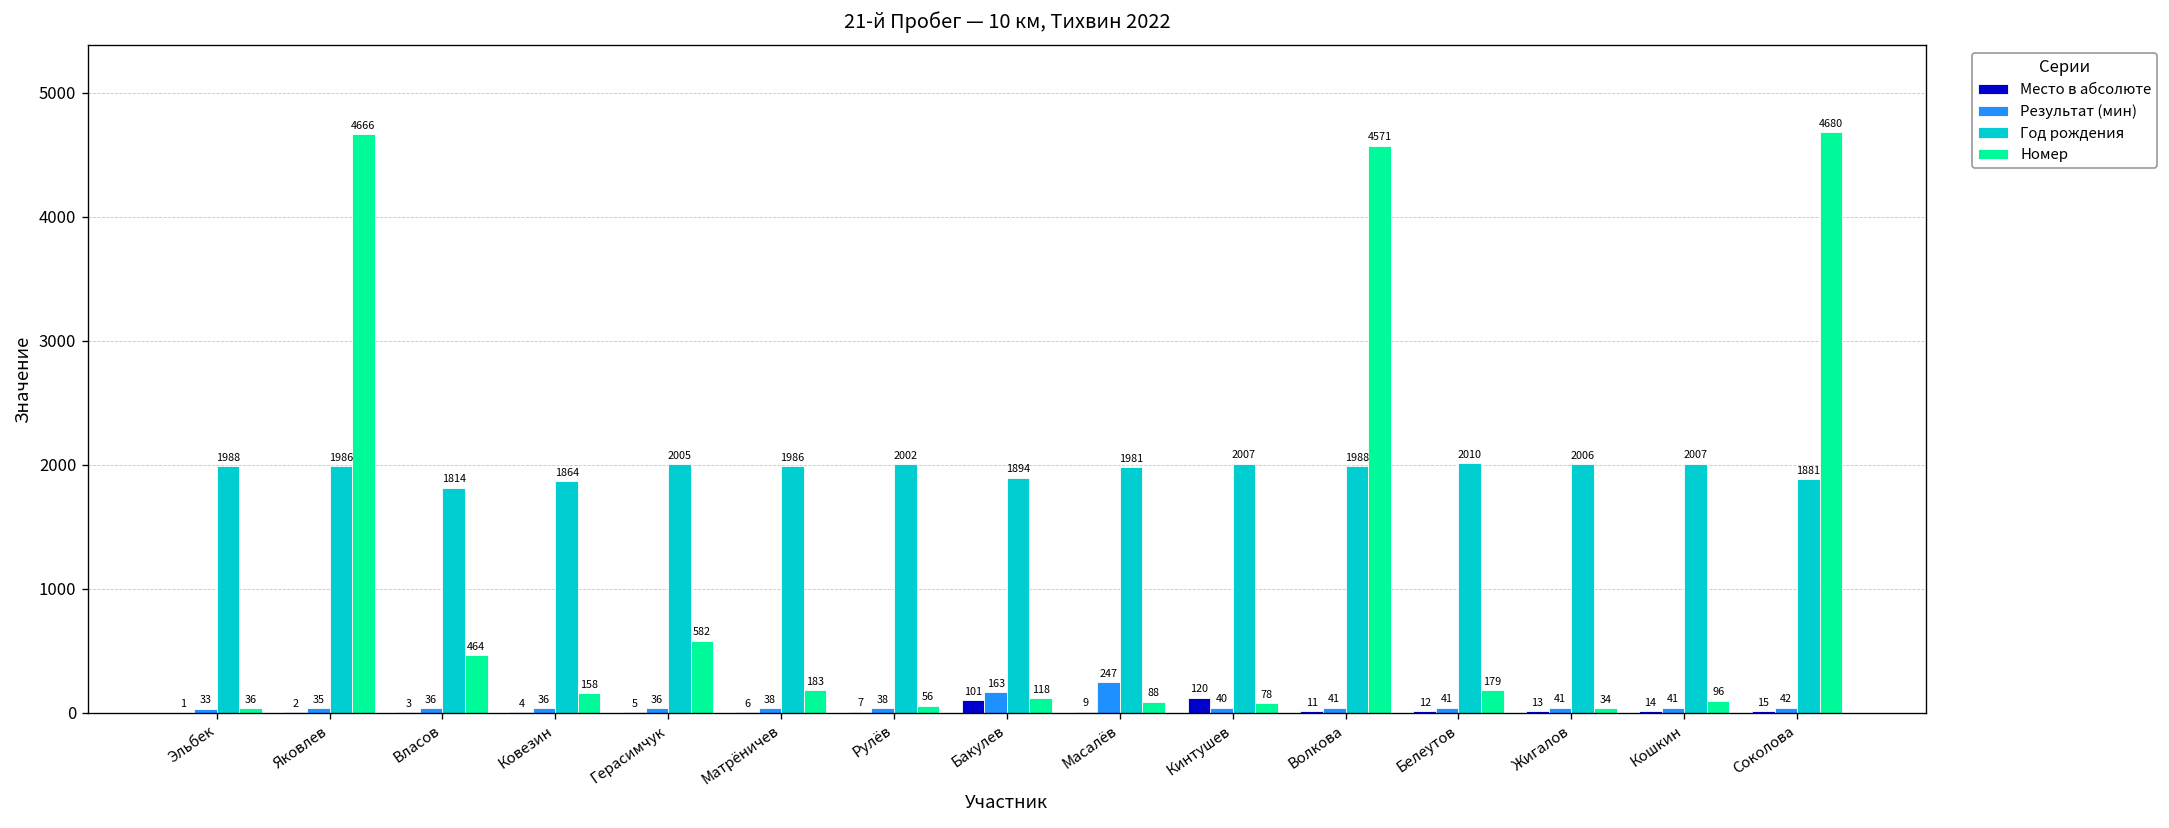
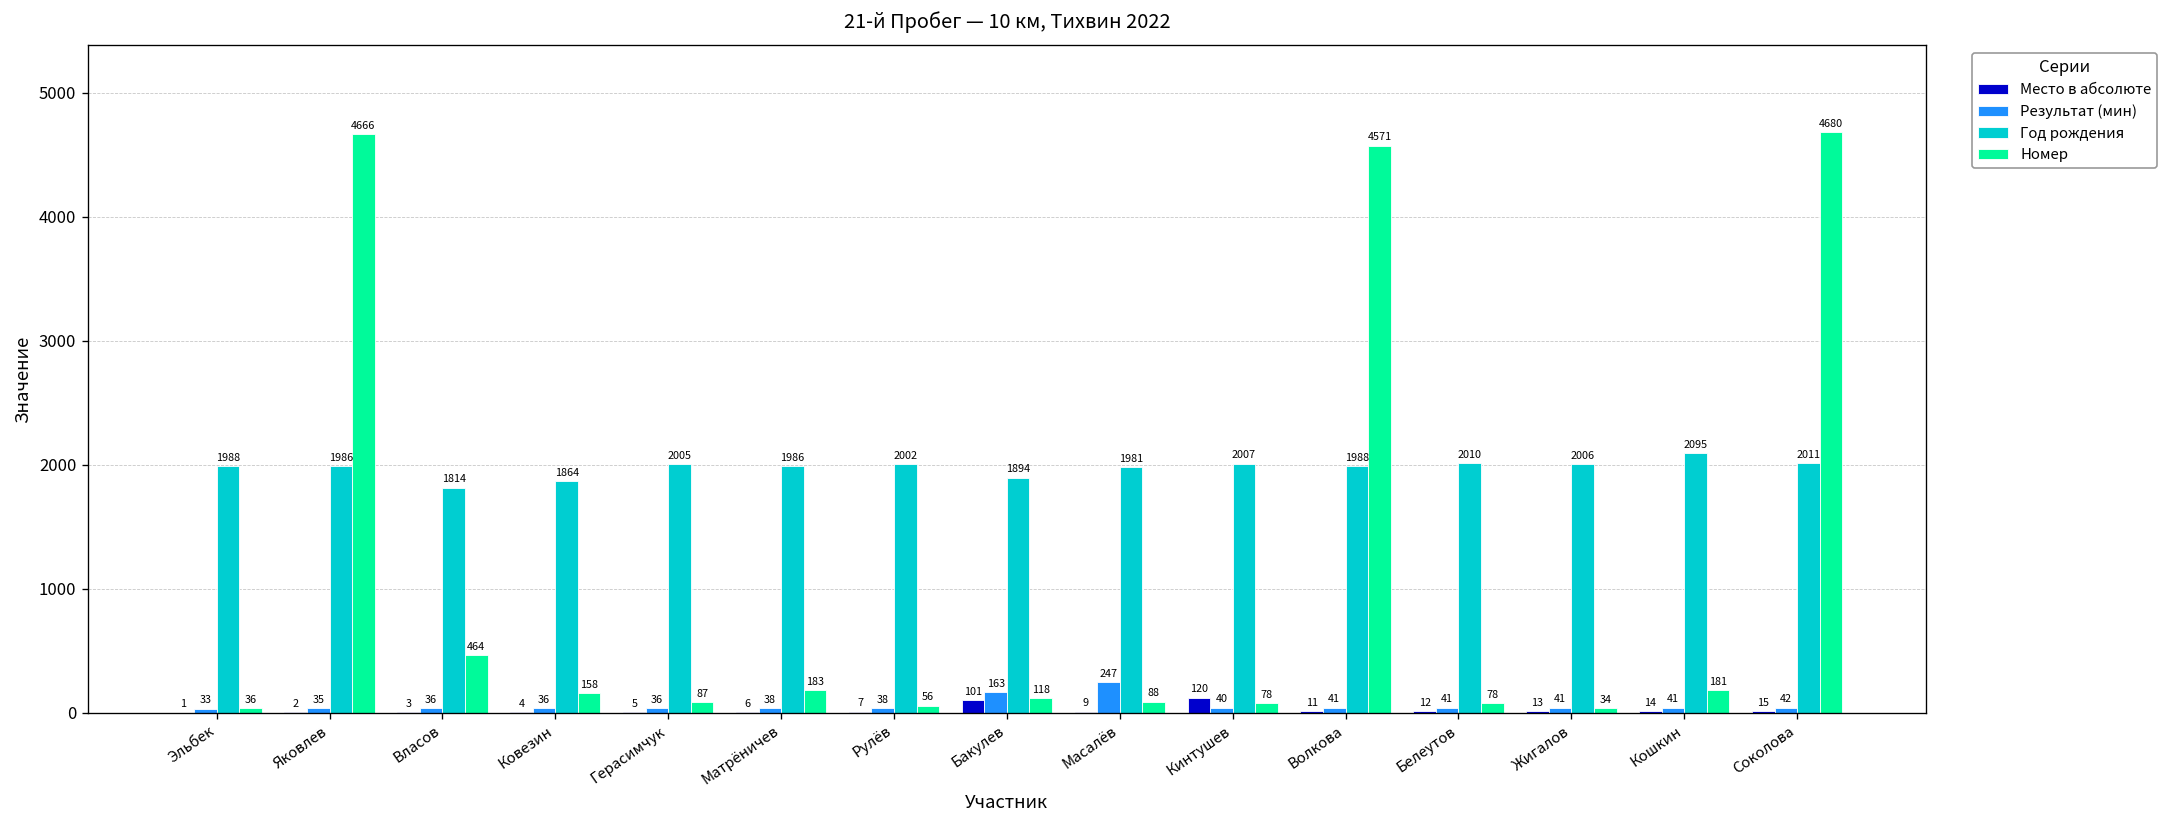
Номер, Герасимчук: 582 -> 87
Номер, Белеутов: 179 -> 78
Год рождения, Кошкин: 2007 -> 2095
Номер, Кошкин: 96 -> 181
Год рождения, Соколова: 1881 -> 2011
